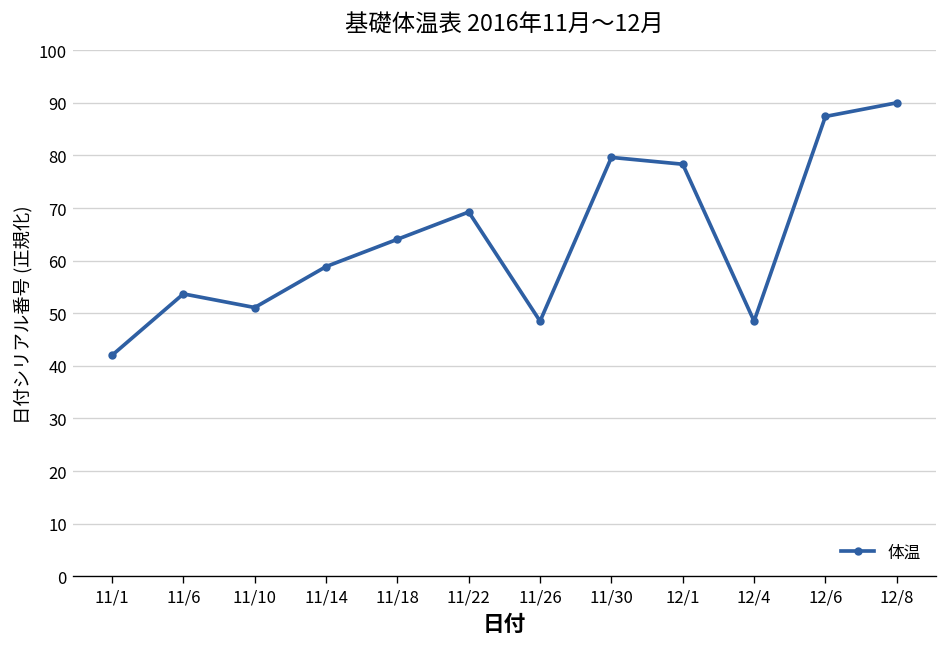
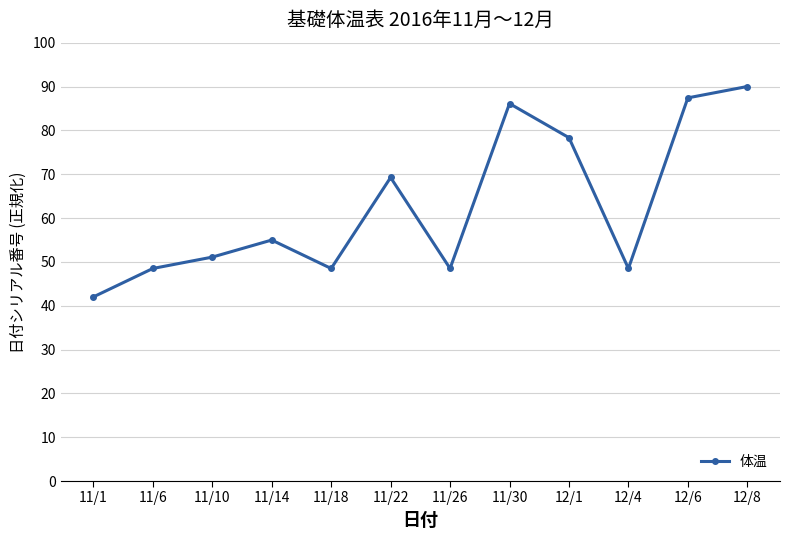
11/6: 54 -> 48
11/14: 59 -> 55
11/18: 64 -> 48
11/30: 80 -> 86
